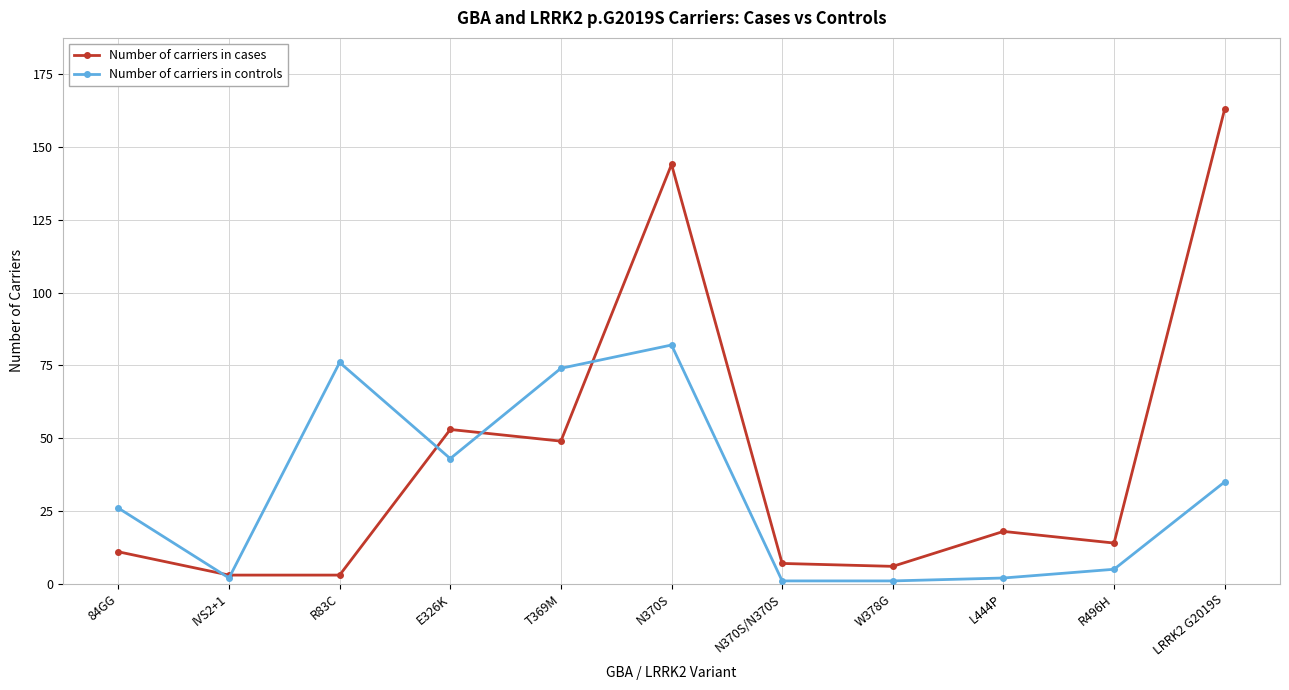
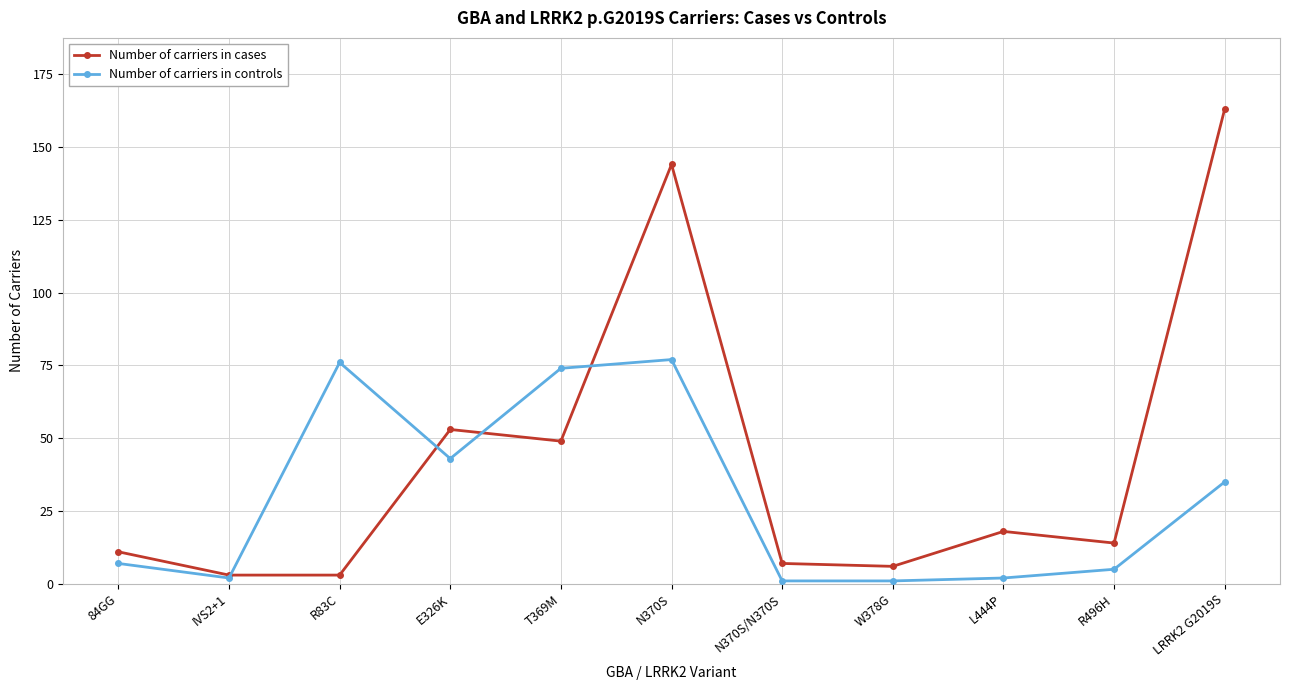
Number of carriers in controls, 84GG: 26 -> 7
Number of carriers in controls, N370S: 82 -> 77
